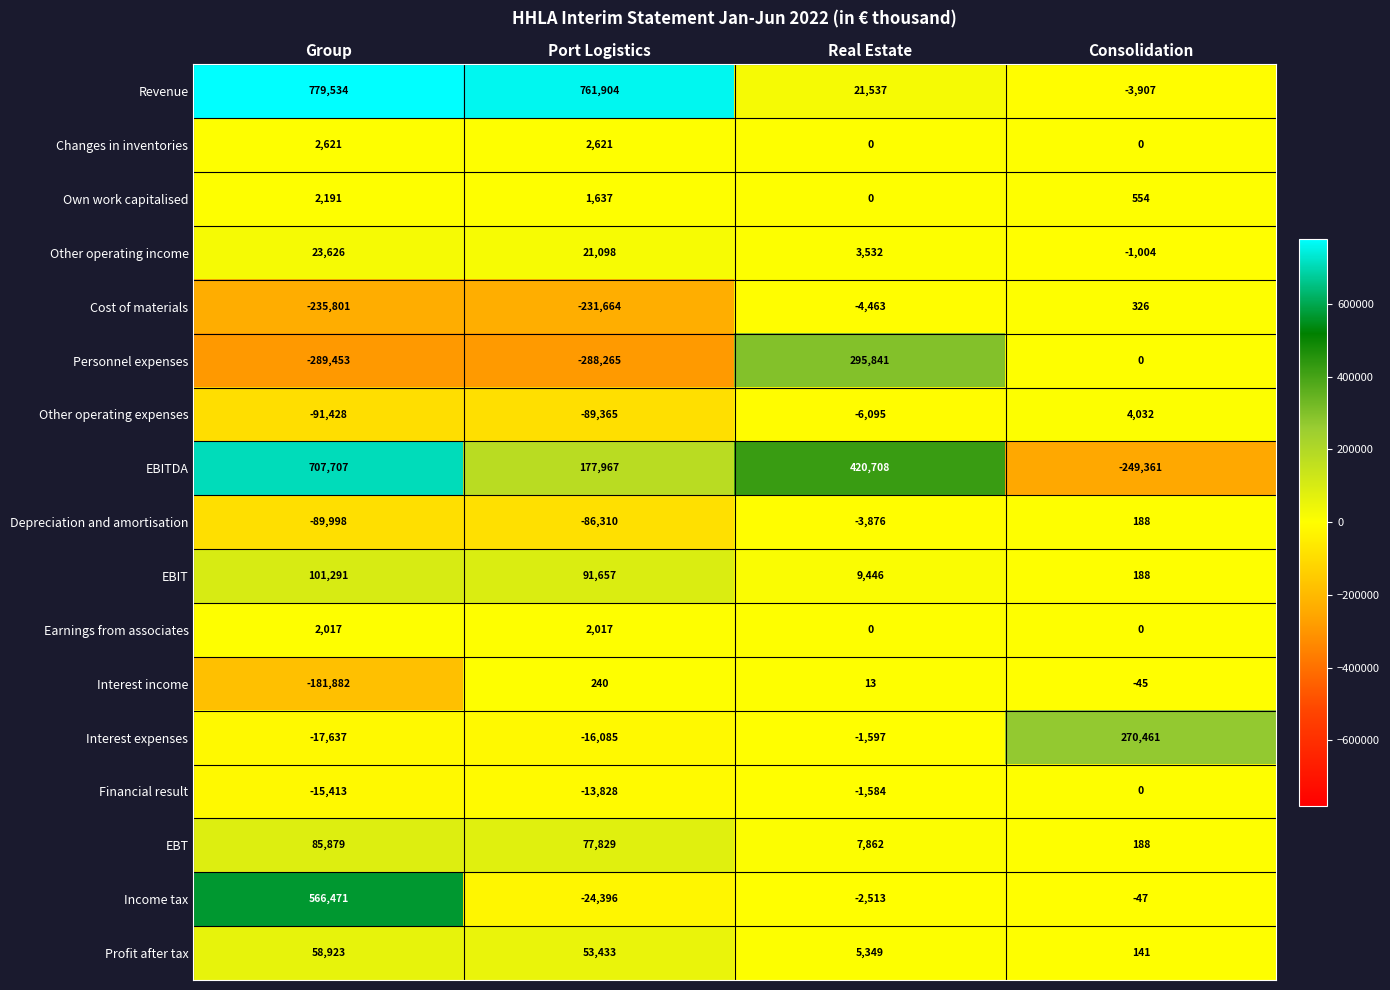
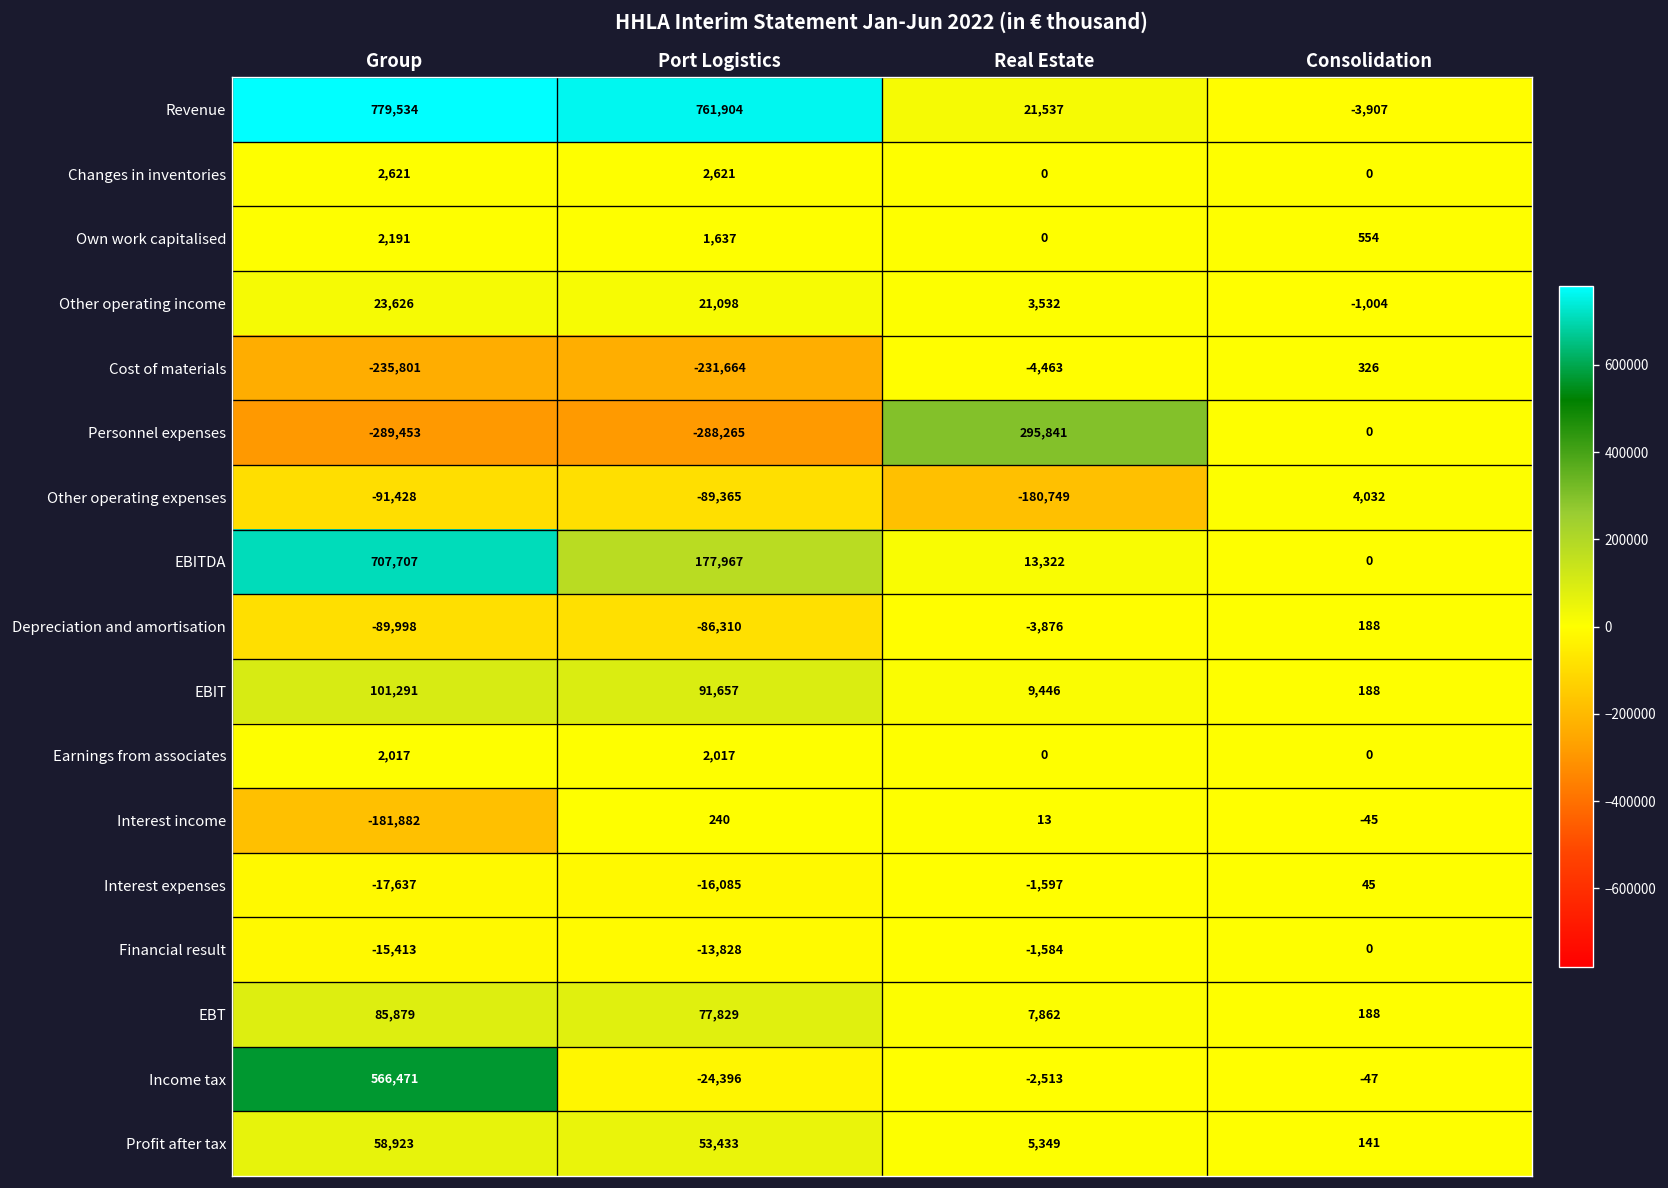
Other operating expenses, Real Estate: -6,095 -> -180,749
EBITDA, Real Estate: 420,708 -> 13,322
EBITDA, Consolidation: -249,361 -> 0
Interest expenses, Consolidation: 270,461 -> 45
